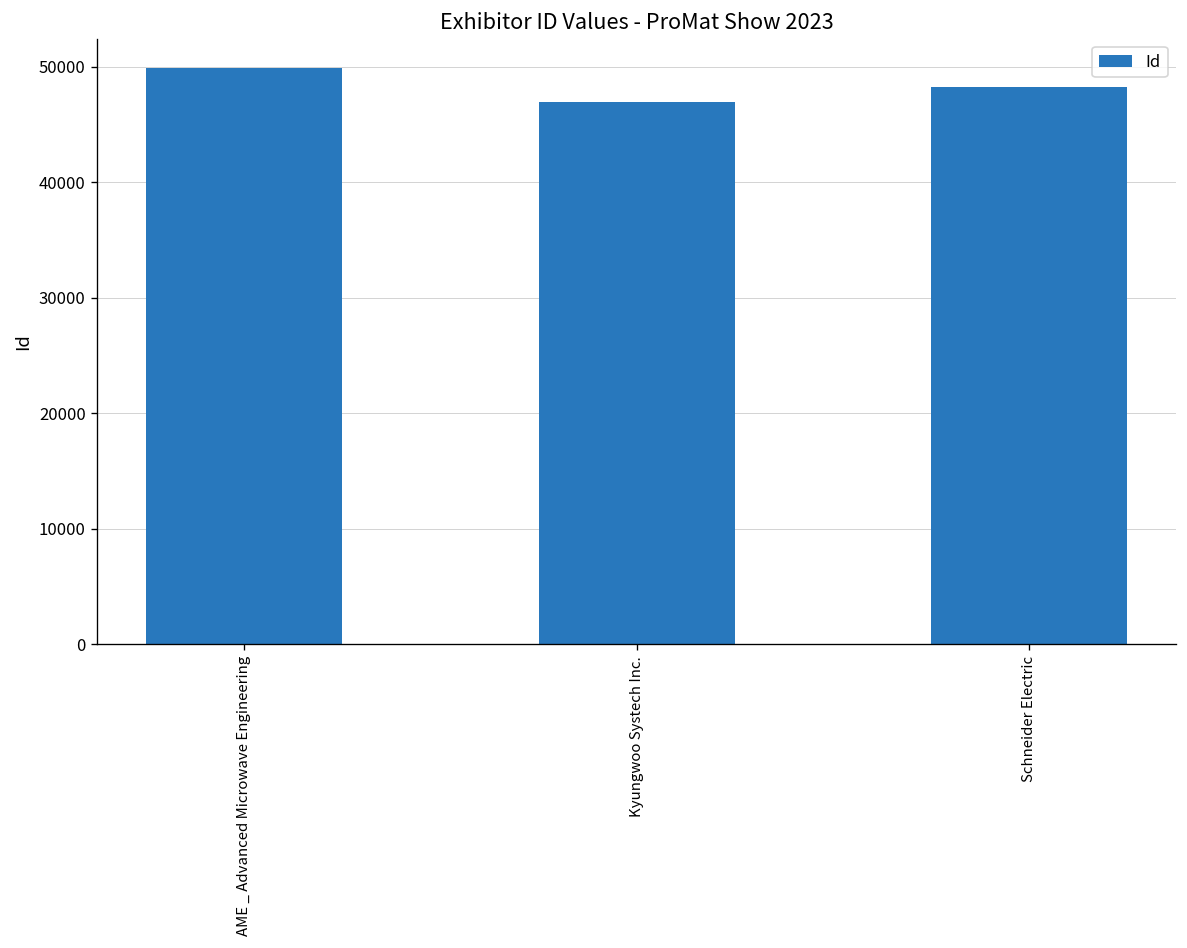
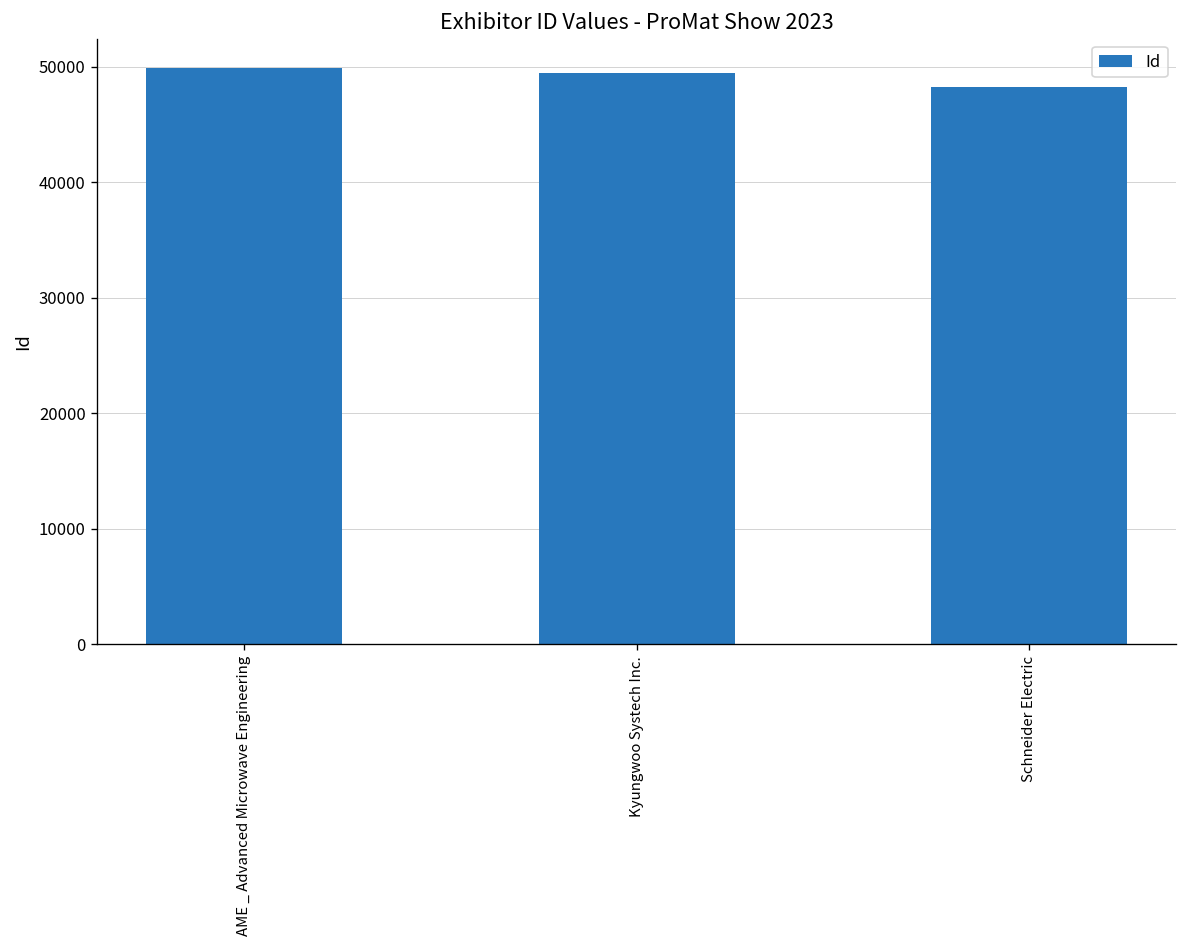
Kyungwoo Systech Inc.: 47000 -> 49000
